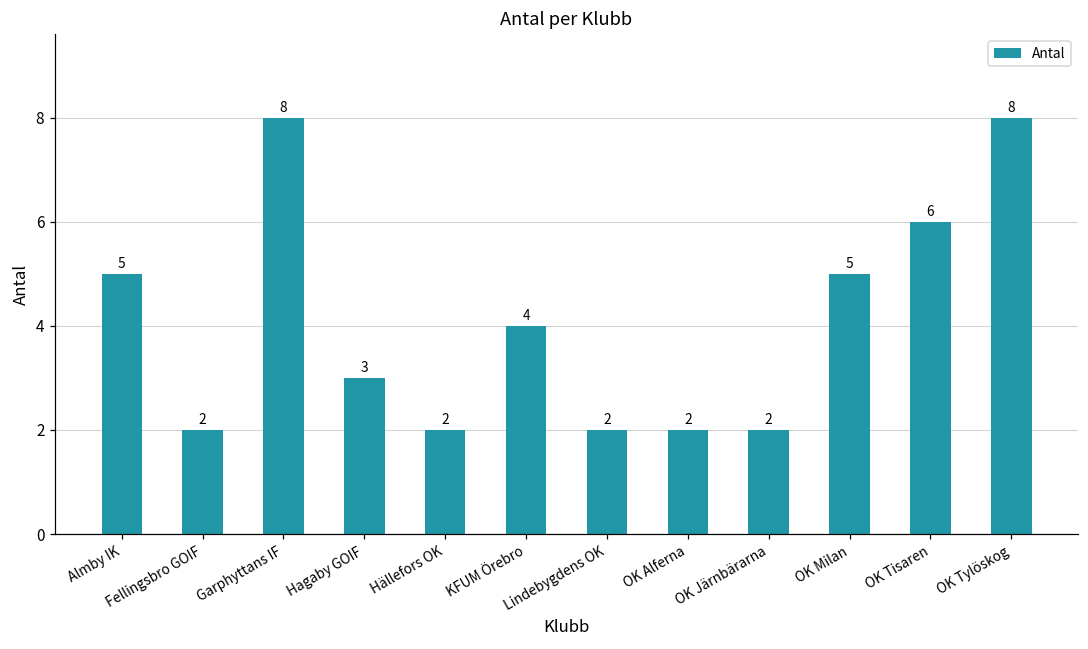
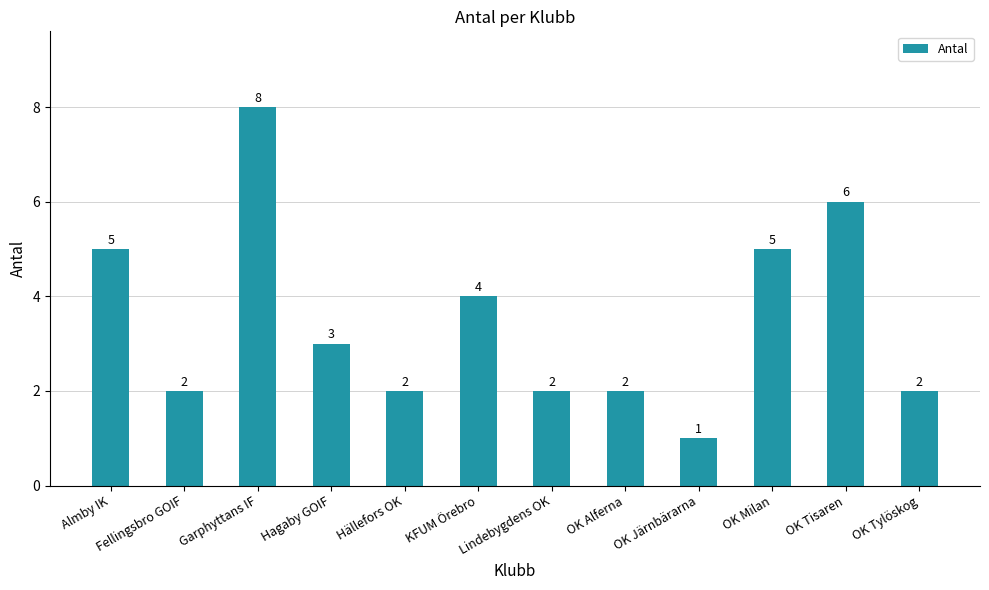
OK Järnbärarna: 2 -> 1
OK Tylöskog: 8 -> 2
